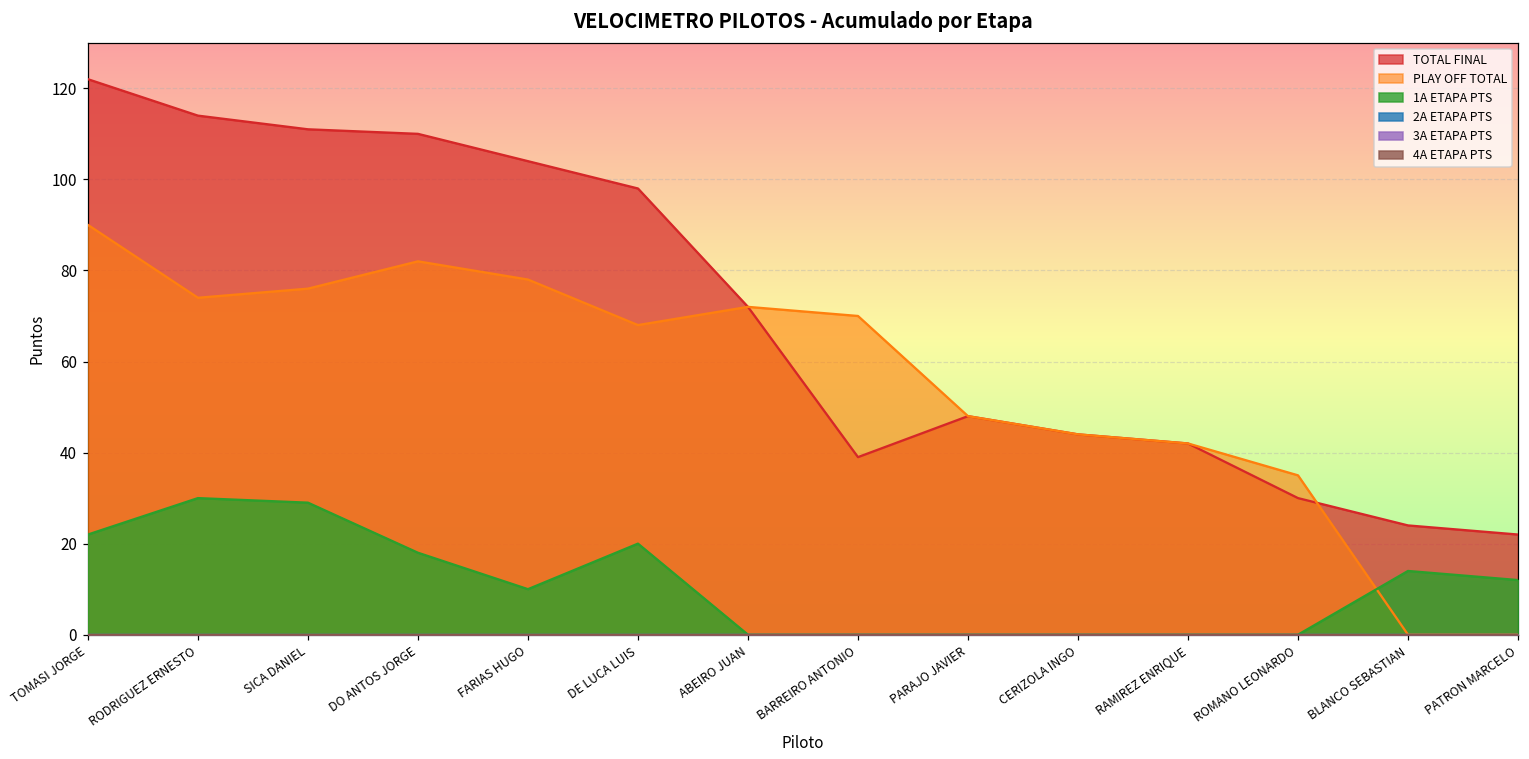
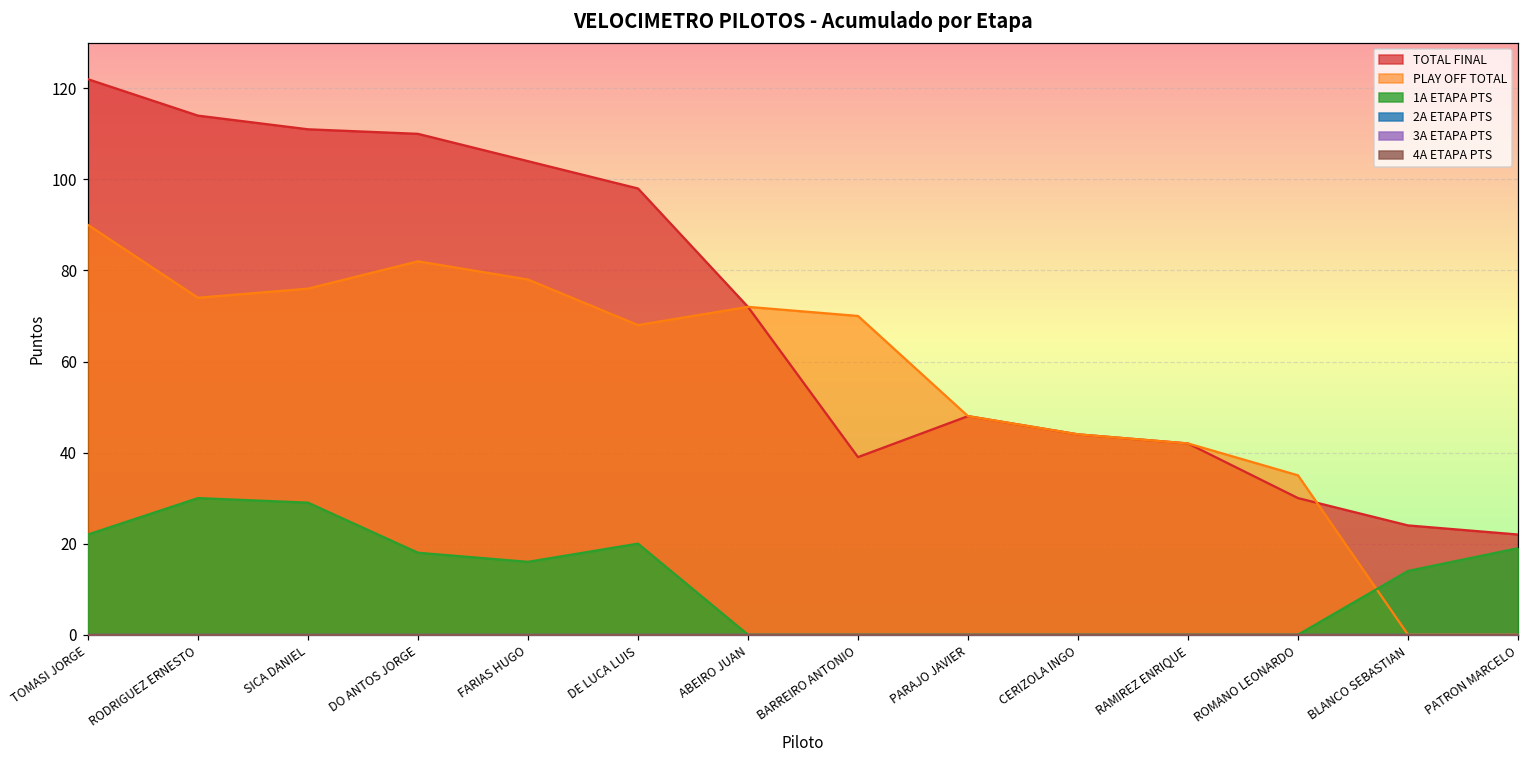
1A ETAPA PTS, FARIAS HUGO: 10 -> 16
1A ETAPA PTS, PATRON MARCELO: 12 -> 19
